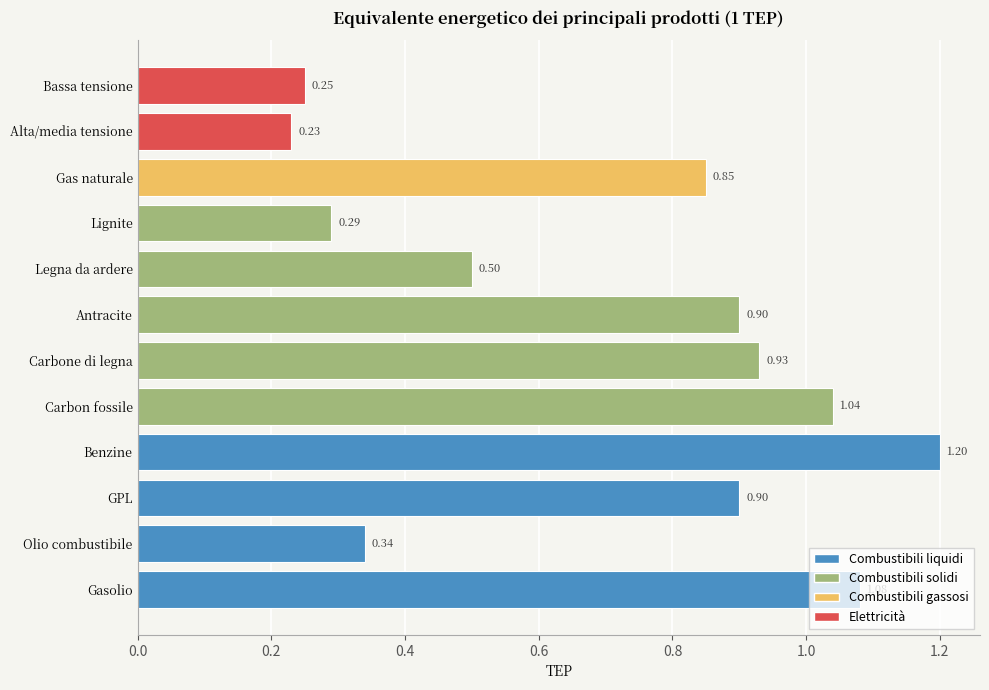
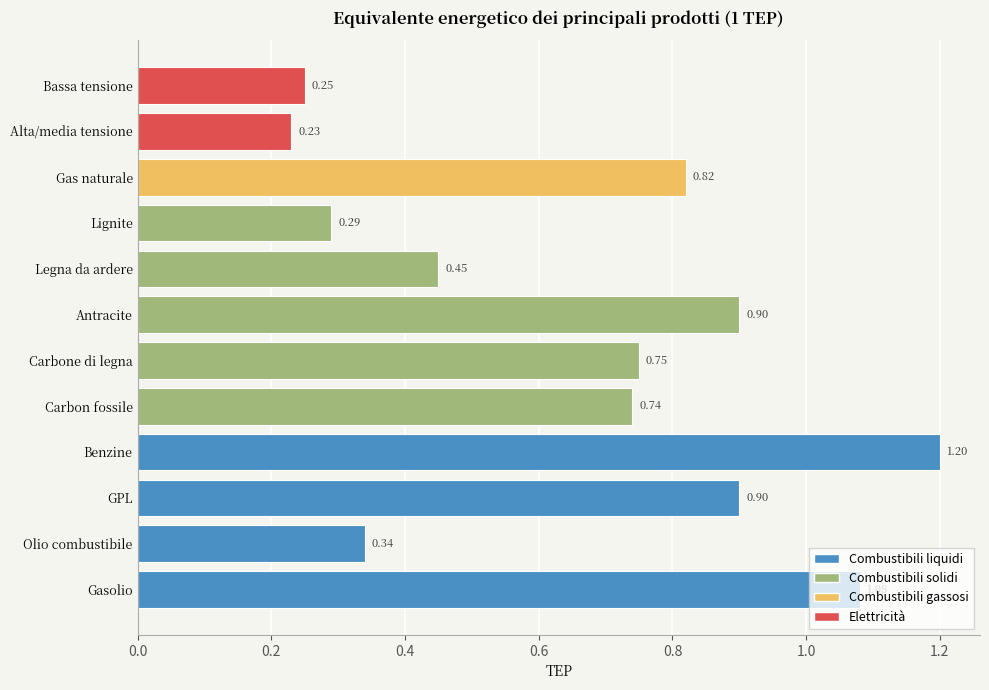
Gas naturale: 0.85 -> 0.82
Legna da ardere: 0.50 -> 0.45
Carbone di legna: 0.93 -> 0.75
Carbon fossile: 1.04 -> 0.74
